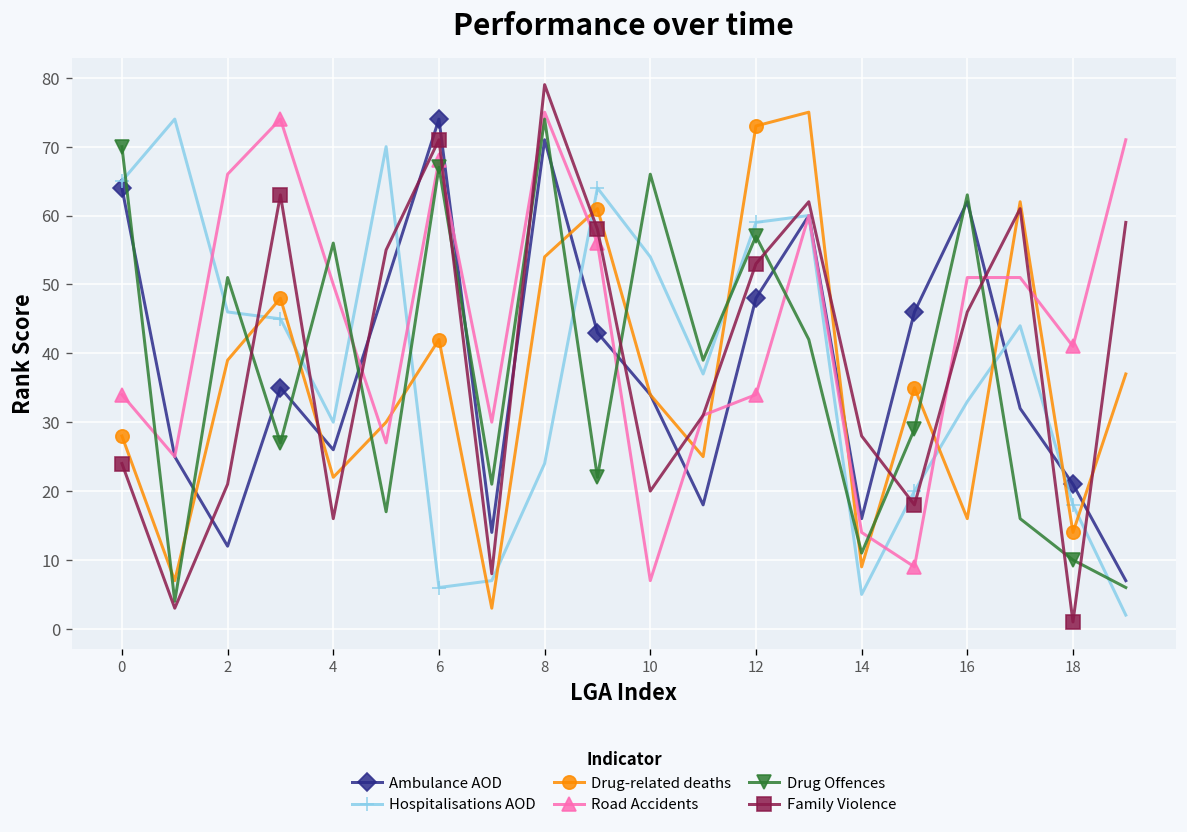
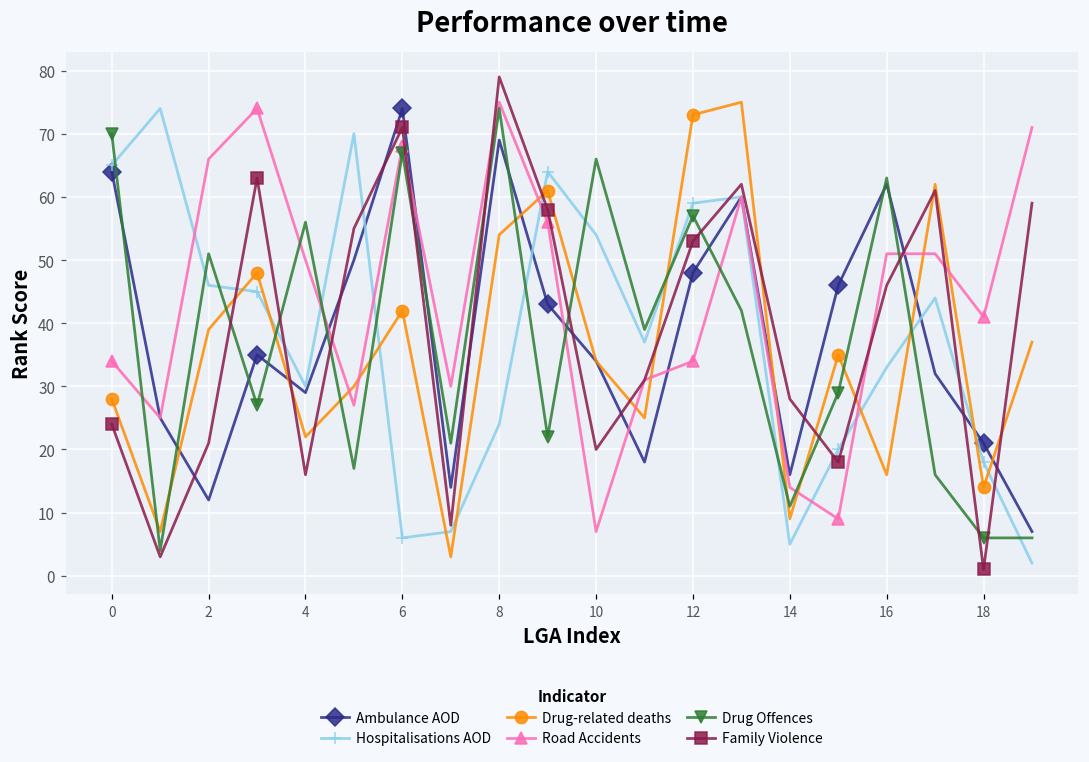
Ambulance AOD, 4: 26 -> 29
Ambulance AOD, 8: 71 -> 69
Drug Offences, 18: 10 -> 6
